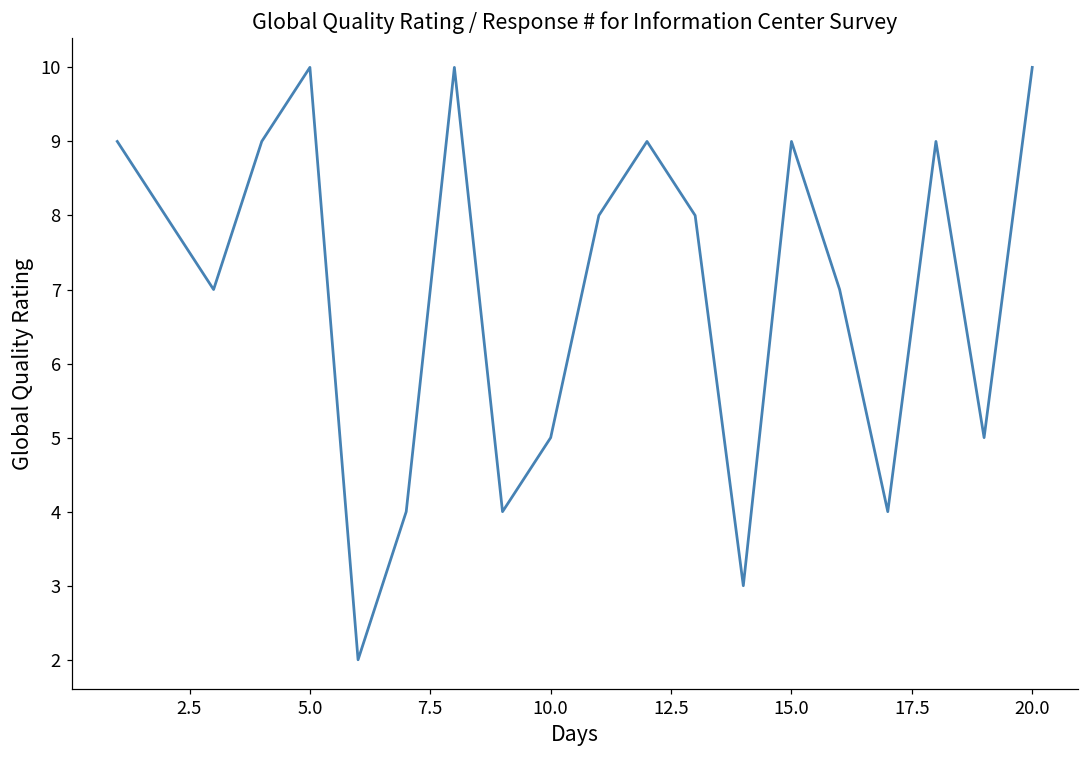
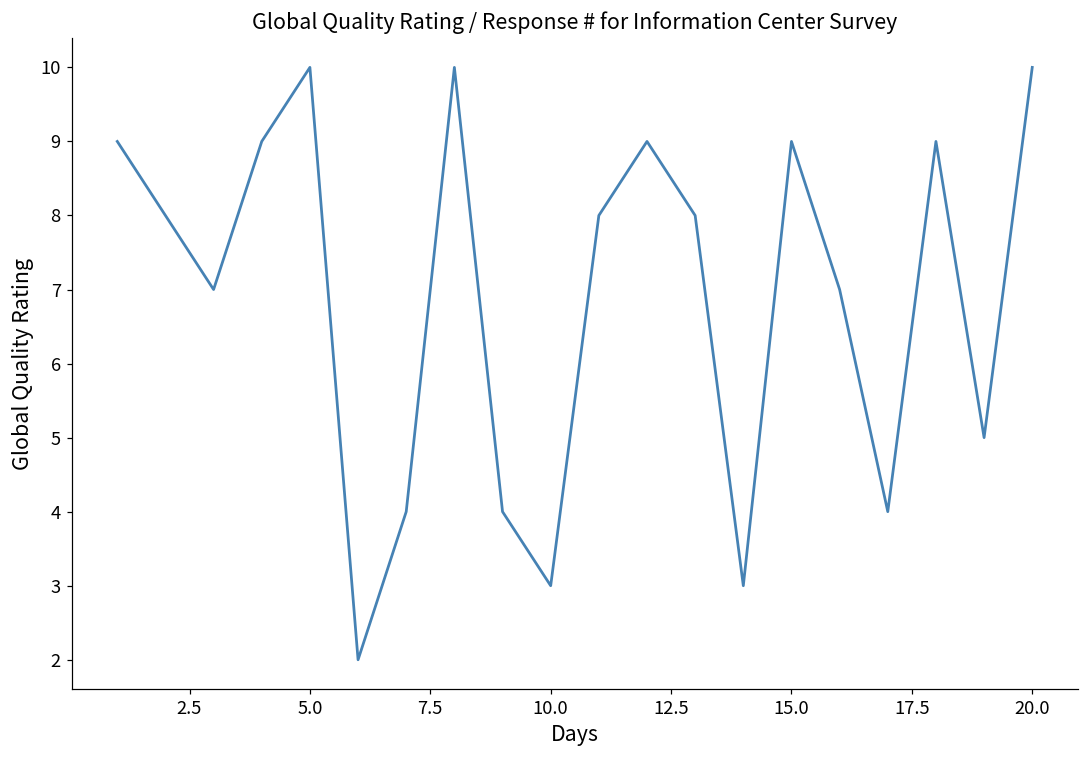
10.0: 5 -> 3
